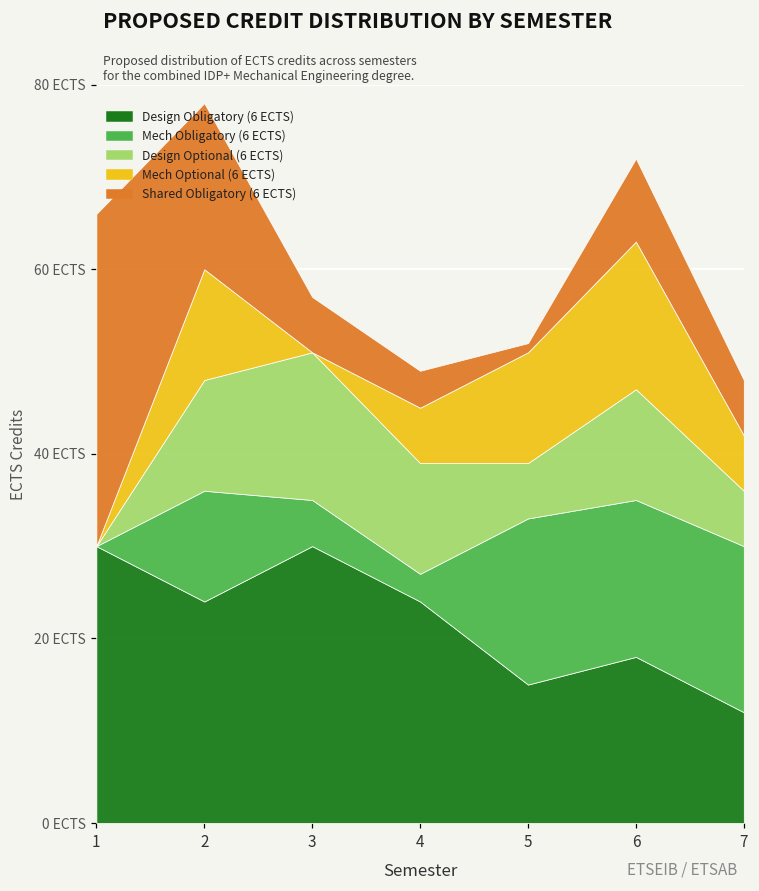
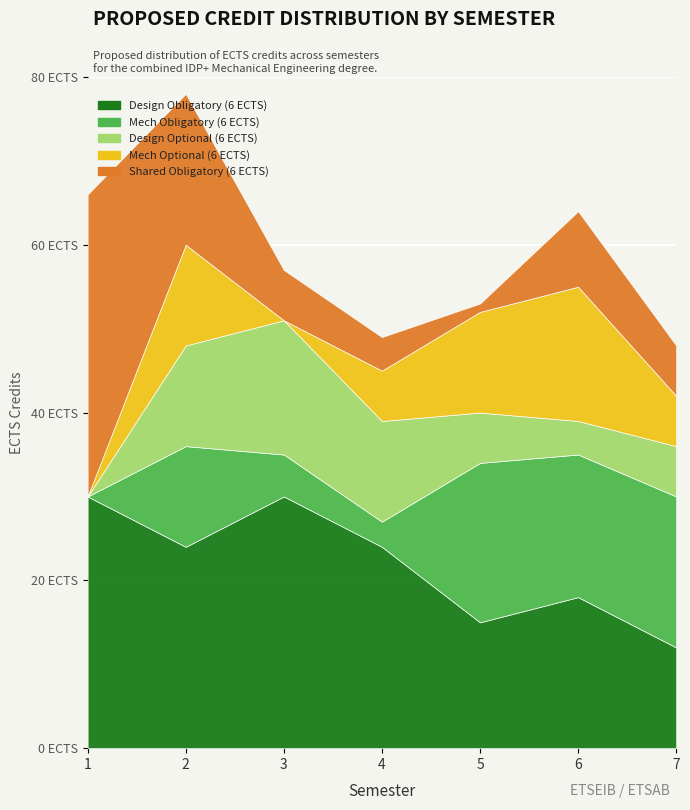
Mech Obligatory (6 ECTS), 5: 18 ECTS -> 19 ECTS
Design Optional (6 ECTS), 6: 12 ECTS -> 4 ECTS
